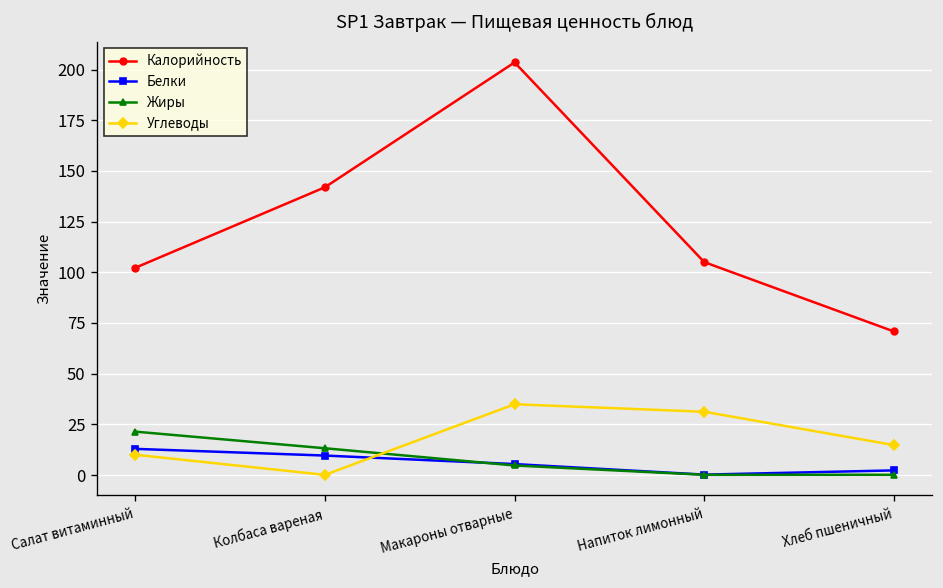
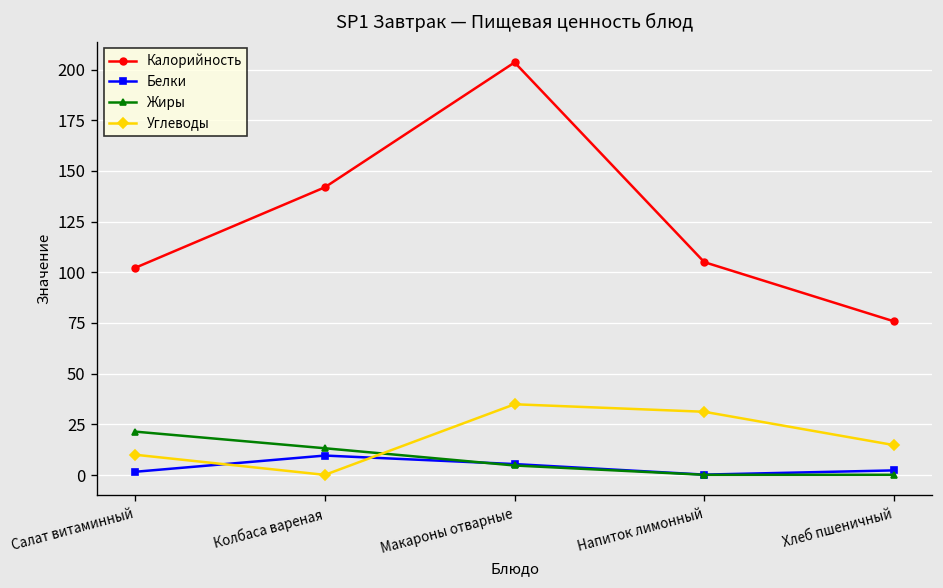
Белки, Салат витаминный: 13 -> 2
Калорийность, Хлеб пшеничный: 71 -> 76
